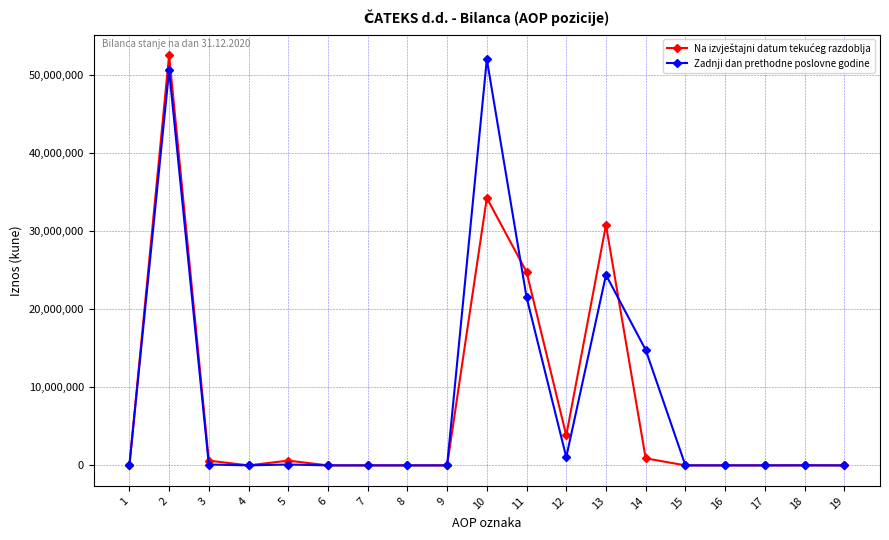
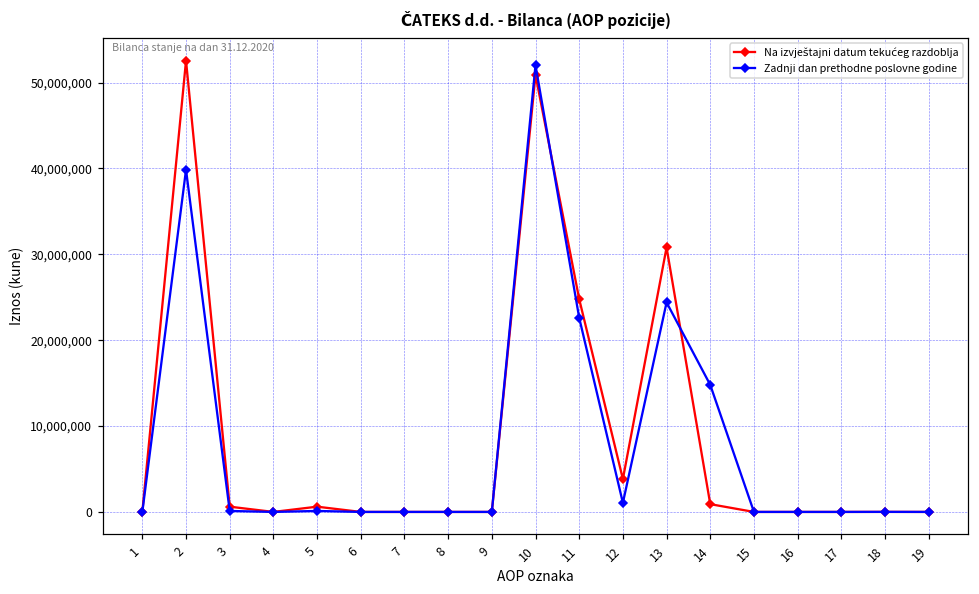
Zadnji dan prethodne poslovne godine, 2: 51,000,000 -> 40,000,000
Na izvještajni datum tekućeg razdoblja, 10: 34,000,000 -> 51,000,000
Zadnji dan prethodne poslovne godine, 11: 22,000,000 -> 23,000,000
